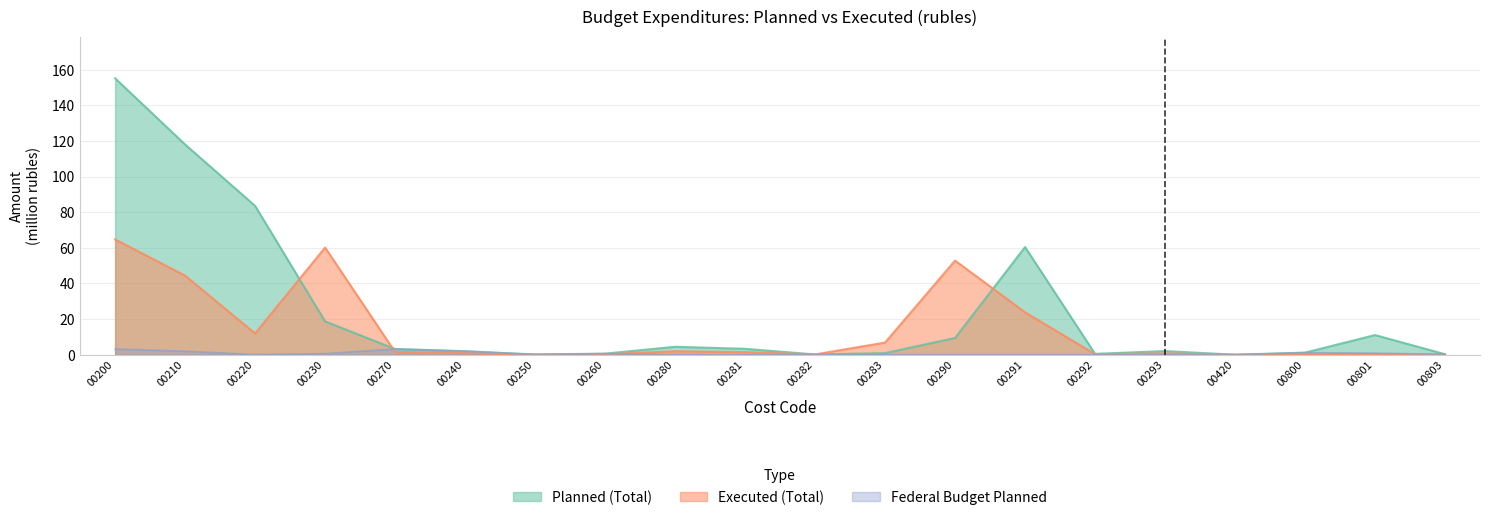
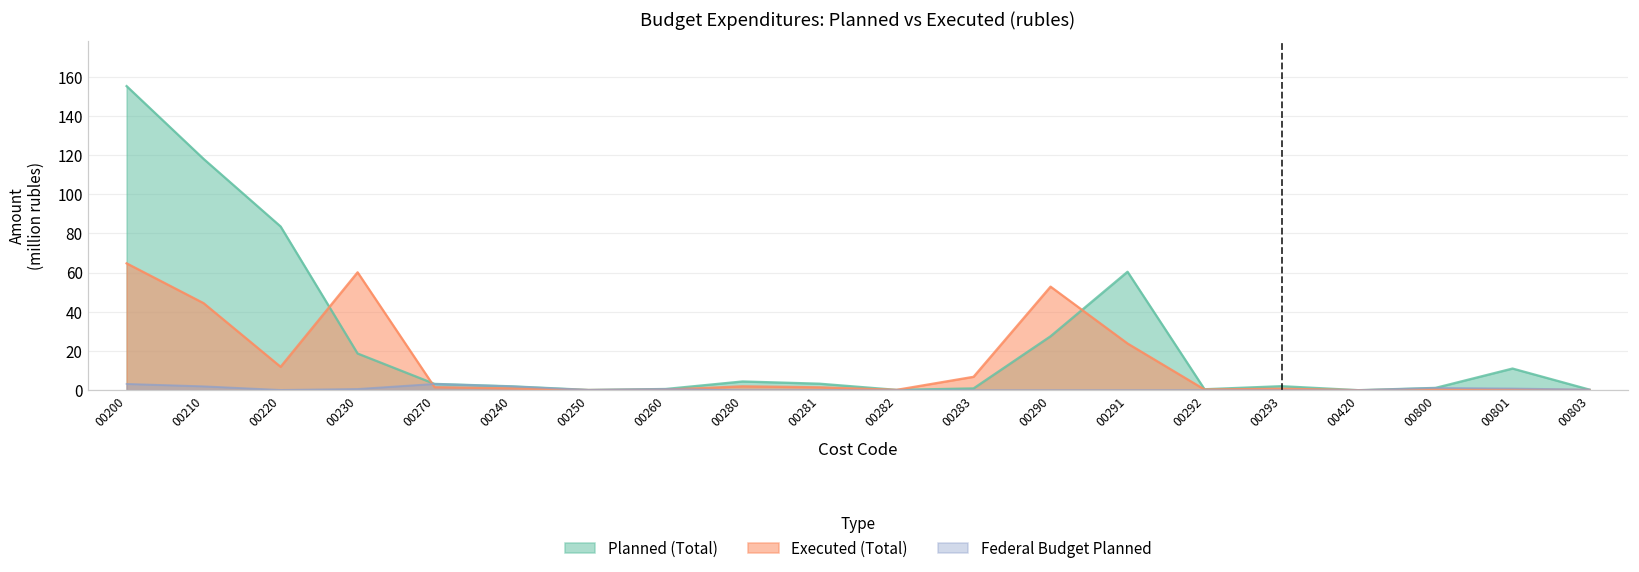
Planned (Total), 00290: 9 -> 28
